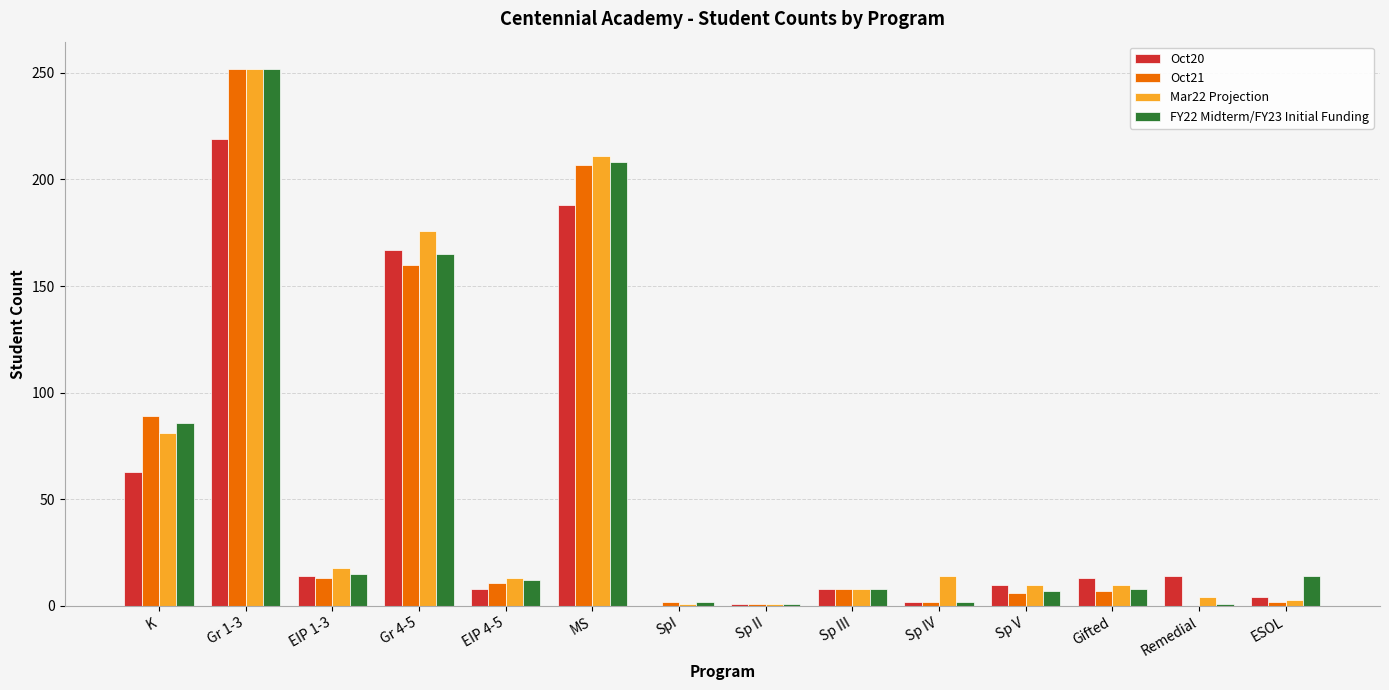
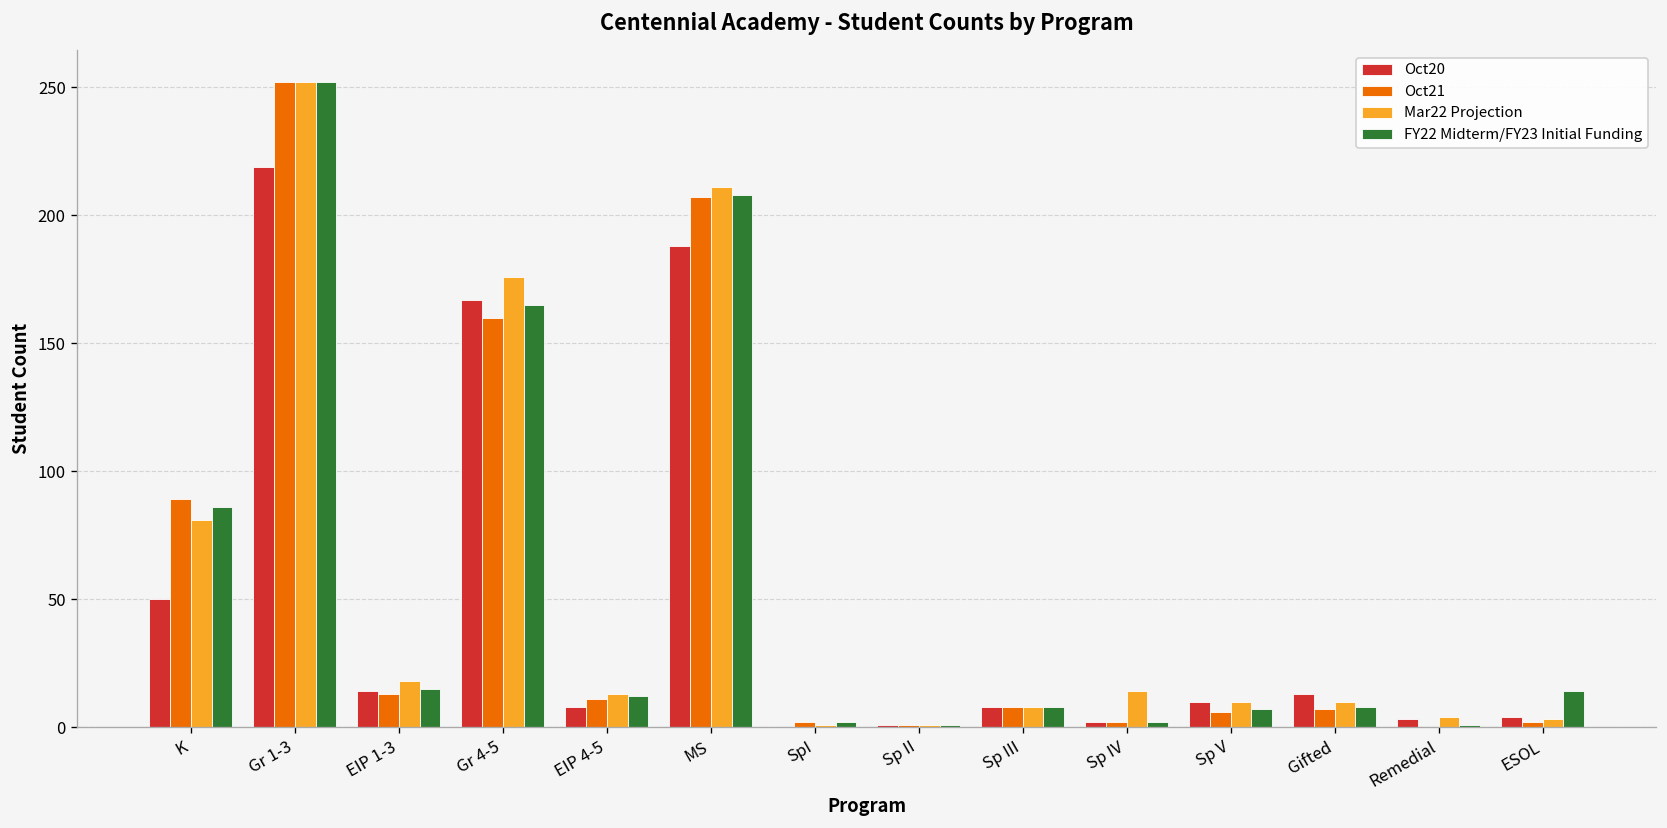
Oct20, K: 63 -> 50
Oct20, Remedial: 14 -> 3
